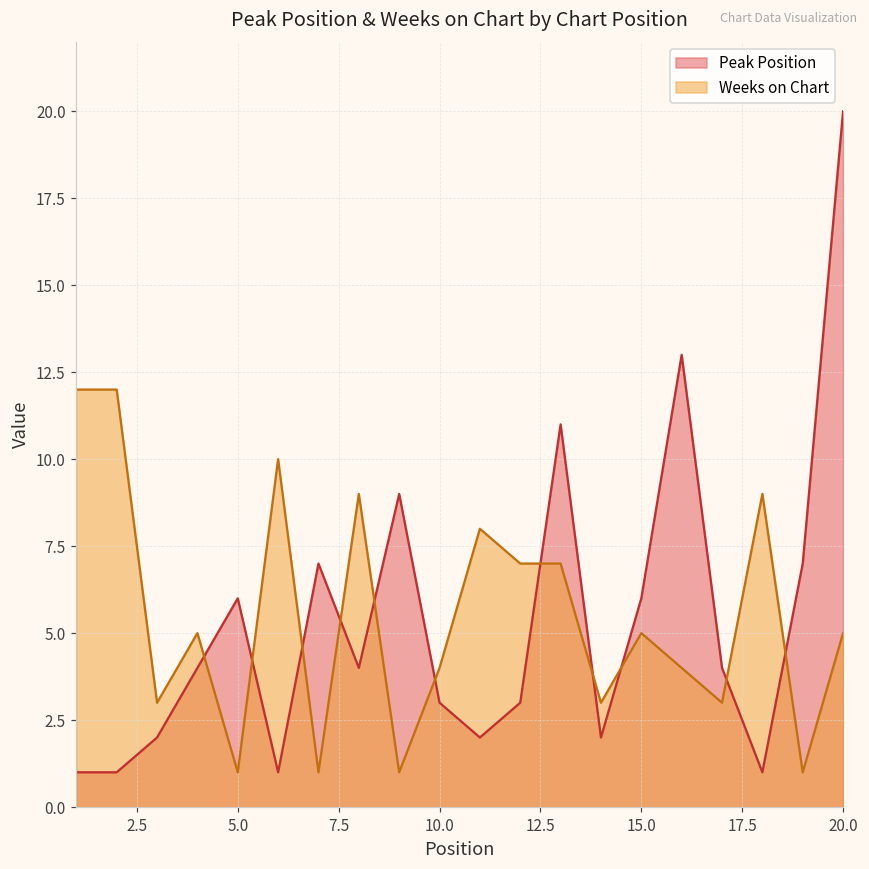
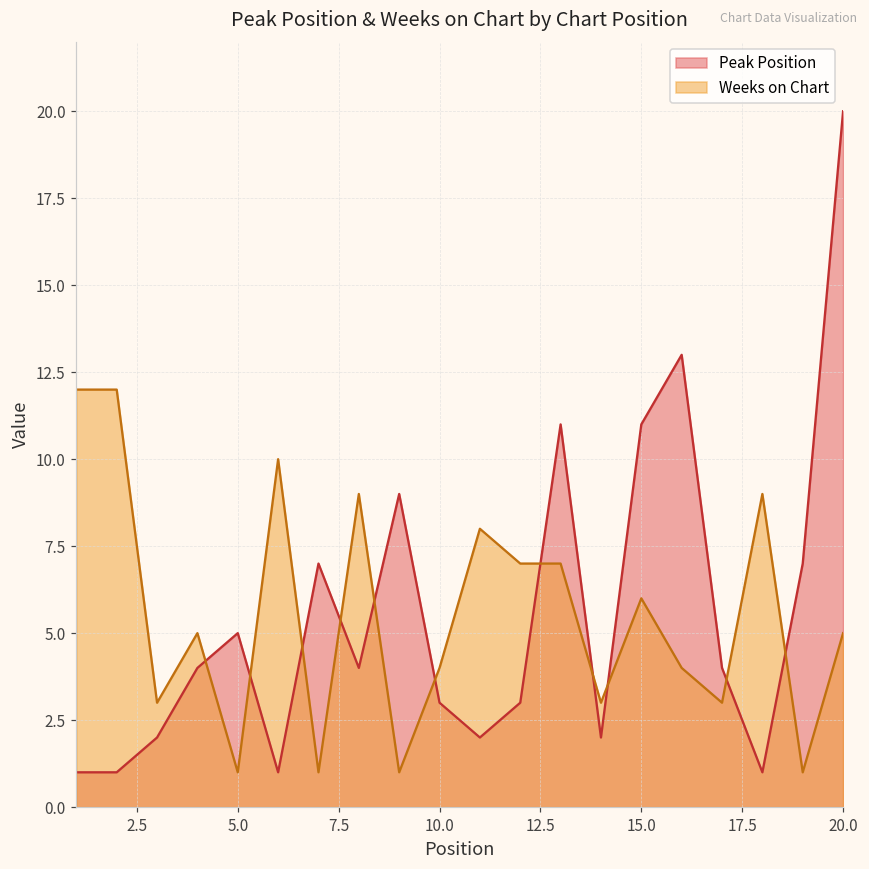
Peak Position, 5.0: 6 -> 5
Peak Position, 15.0: 6 -> 11
Weeks on Chart, 15.0: 5 -> 6
